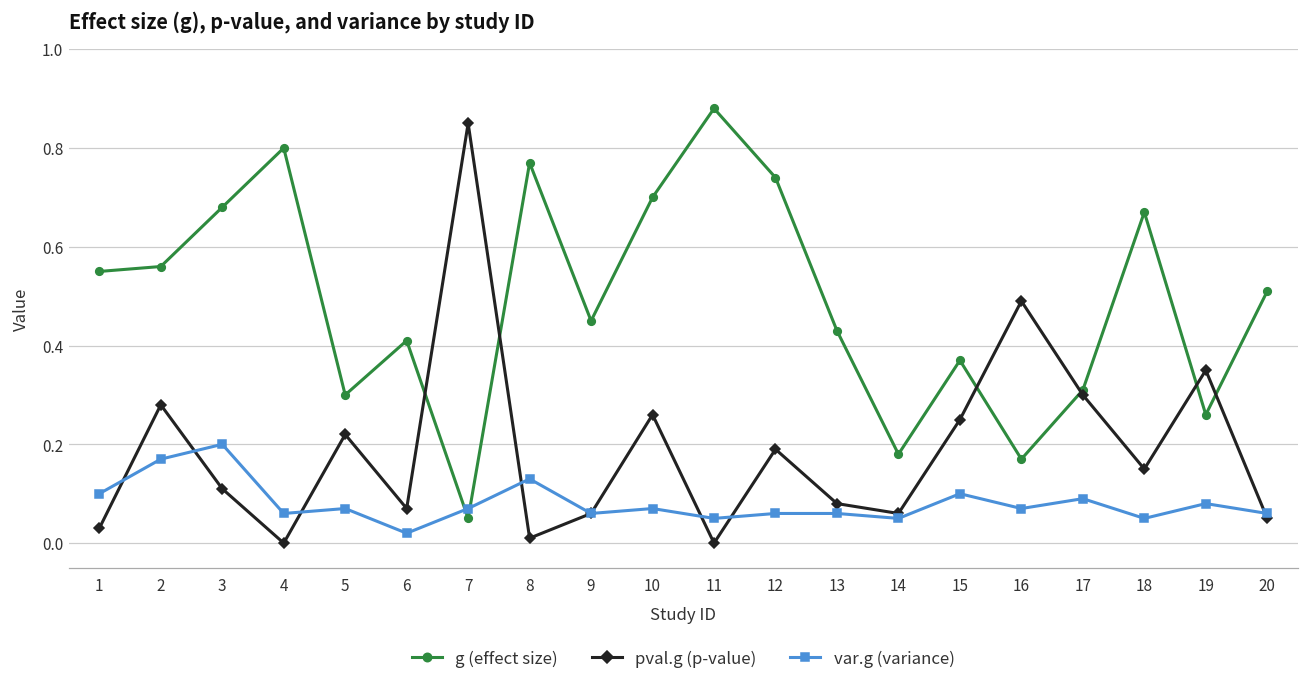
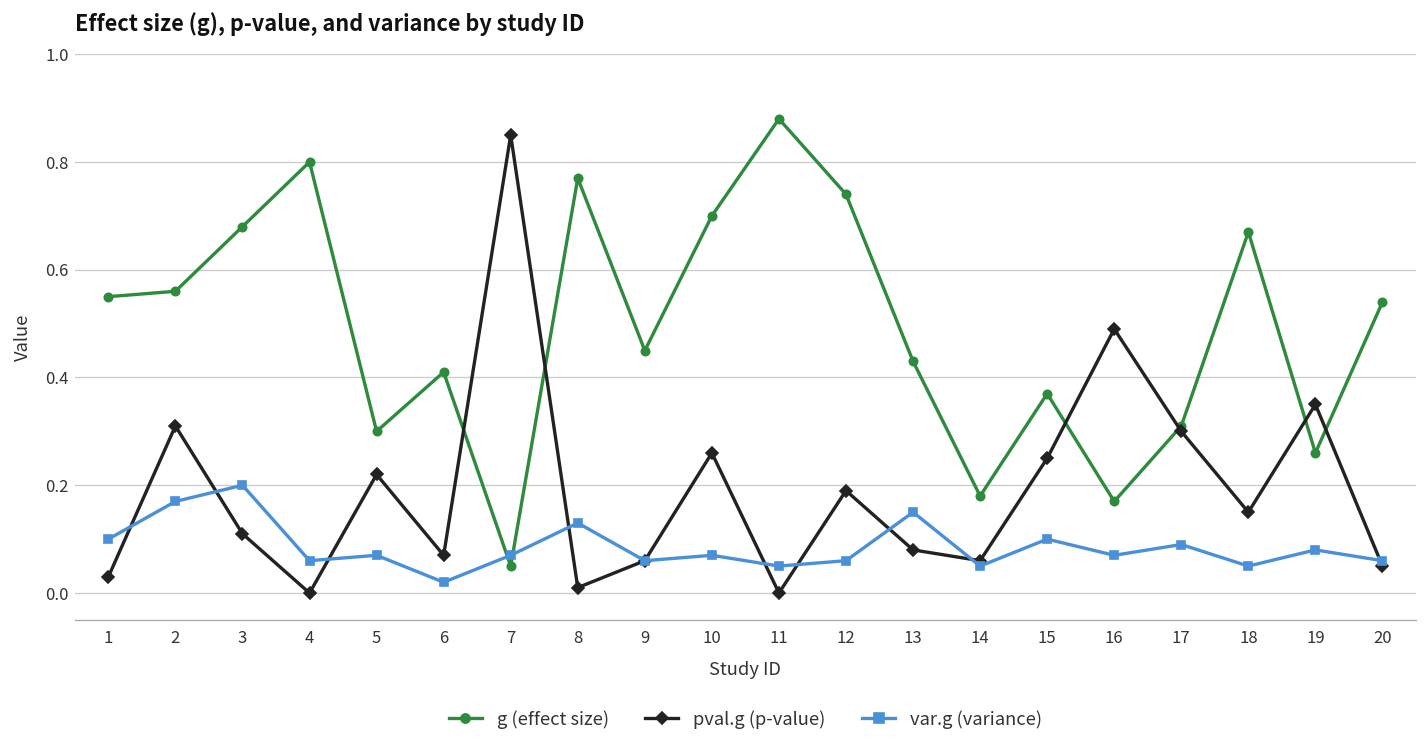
pval.g (p-value), 2: 0.28 -> 0.31
var.g (variance), 13: 0.06 -> 0.15
g (effect size), 20: 0.51 -> 0.54
